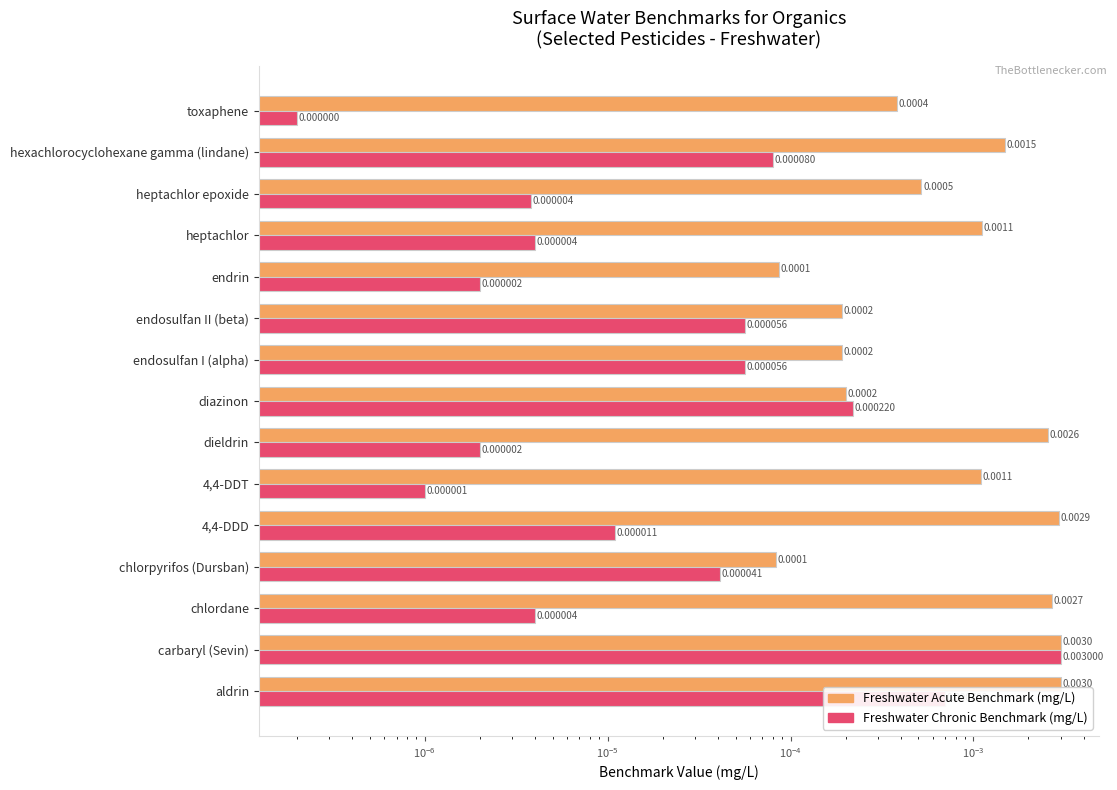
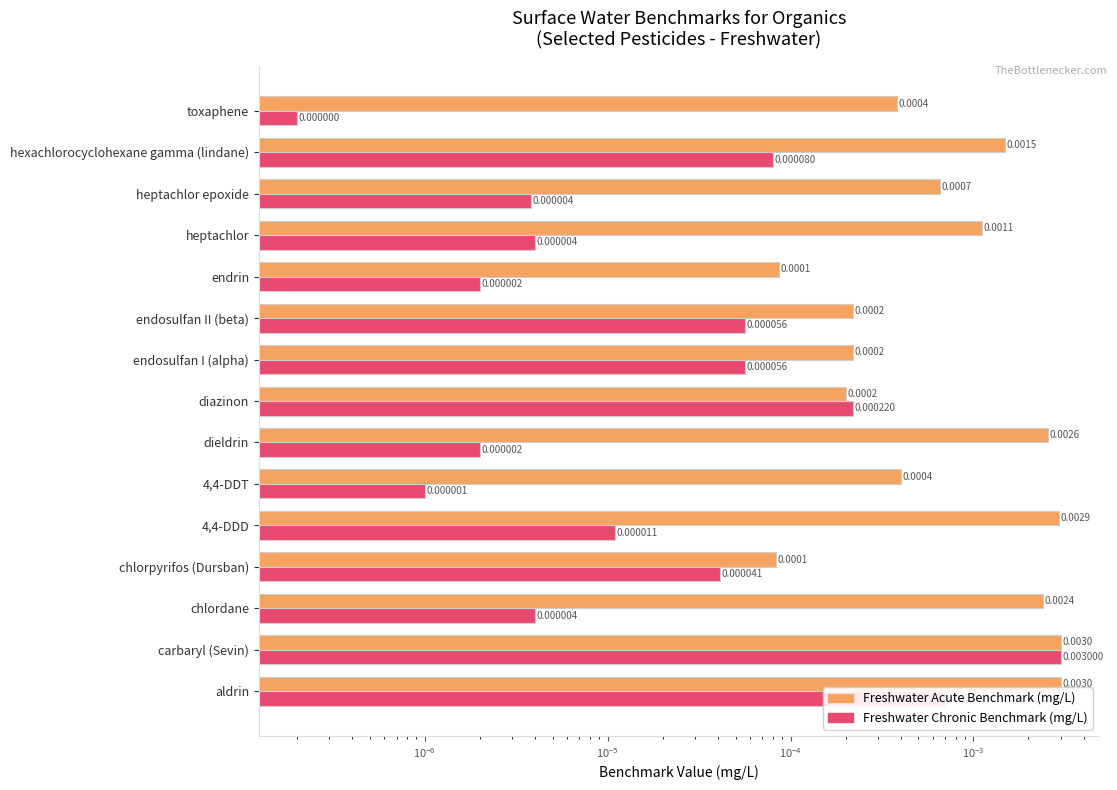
Freshwater Acute Benchmark (mg/L), heptachlor epoxide: 0.0005 -> 0.0007
Freshwater Acute Benchmark (mg/L), endosulfan II (beta): 0.00019 -> 0.00022
Freshwater Acute Benchmark (mg/L), endosulfan I (alpha): 0.00019 -> 0.00022
Freshwater Acute Benchmark (mg/L), 4,4-DDT: 0.0011 -> 0.0004
Freshwater Acute Benchmark (mg/L), chlordane: 0.0027 -> 0.0024
